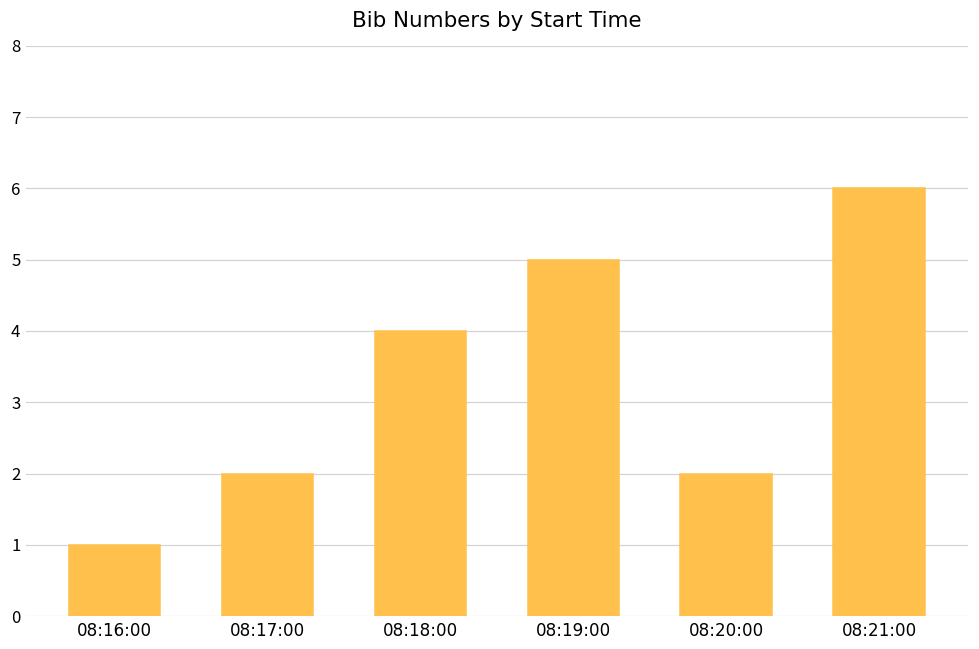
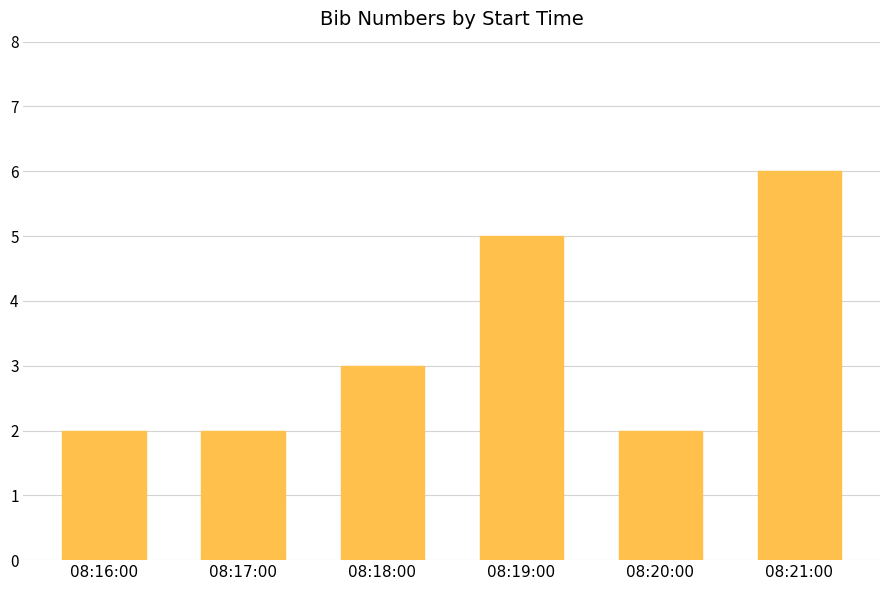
08:16:00: 1 -> 2
08:18:00: 4 -> 3
